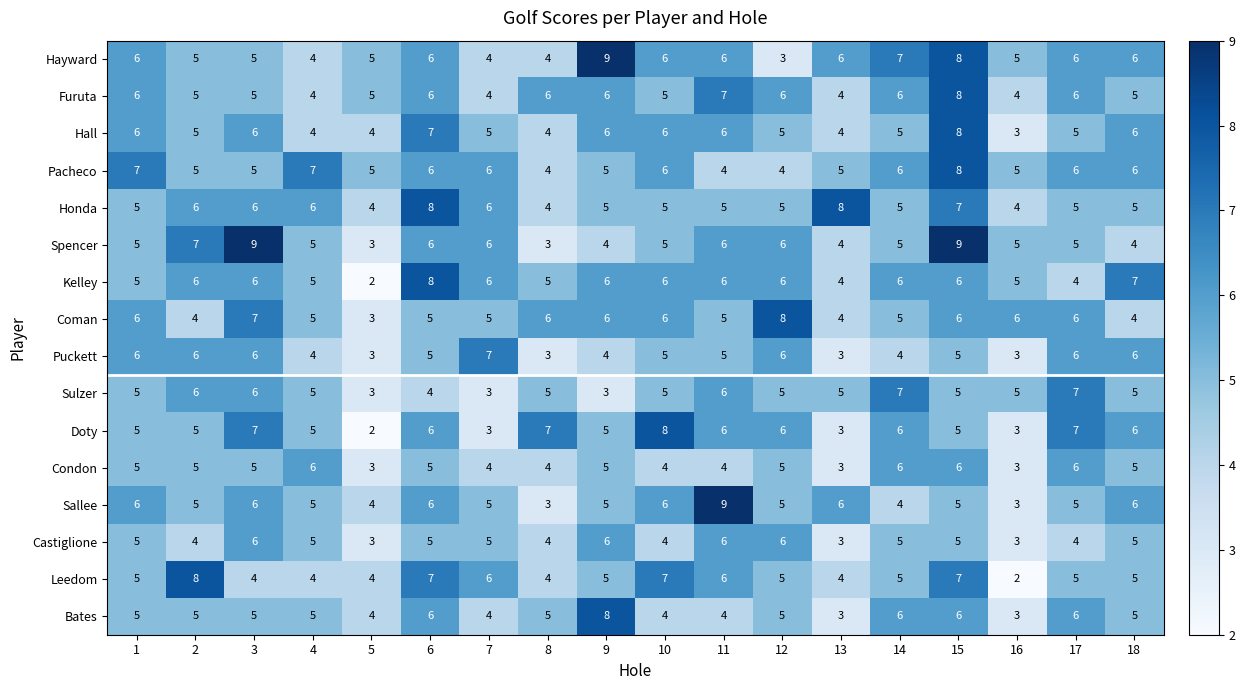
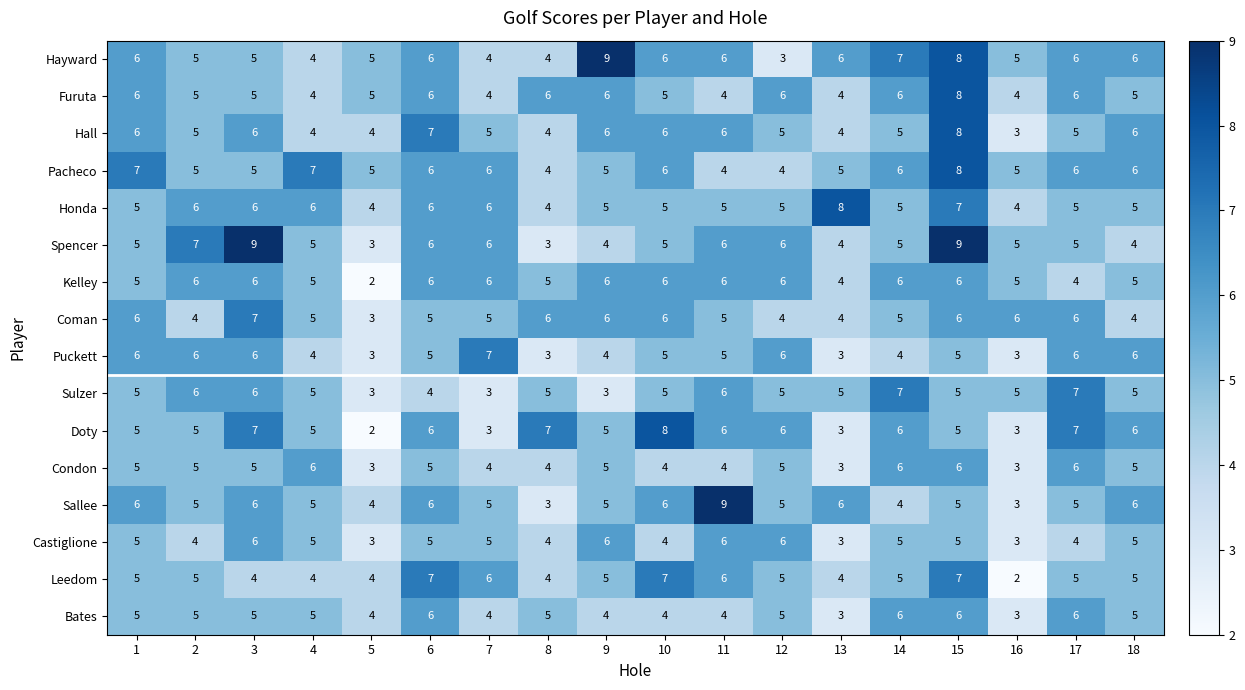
Furuta, 11: 7 -> 4
Honda, 6: 8 -> 6
Kelley, 6: 8 -> 6
Kelley, 18: 7 -> 5
Coman, 12: 8 -> 4
Leedom, 2: 8 -> 5
Bates, 9: 8 -> 4
